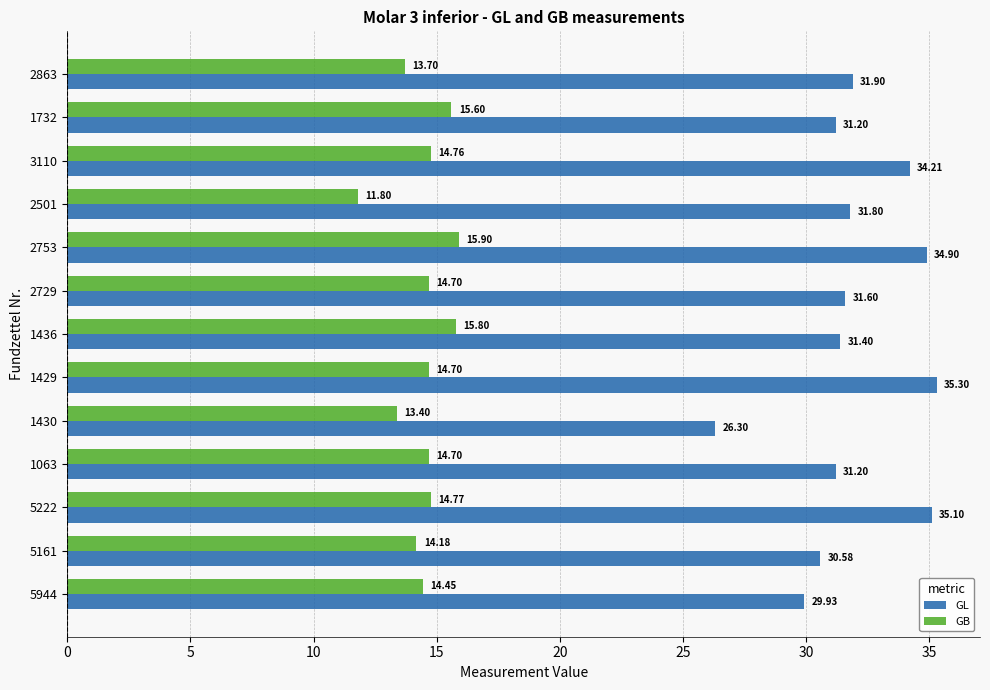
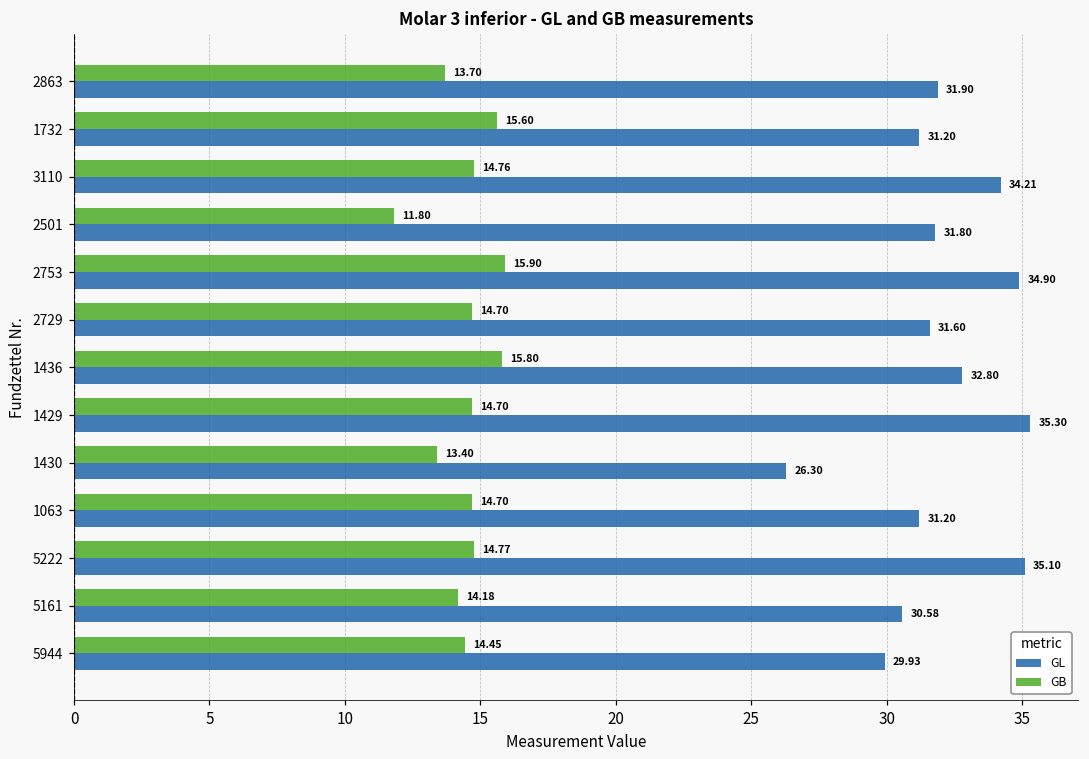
GL, 1436: 31.40 -> 32.80
